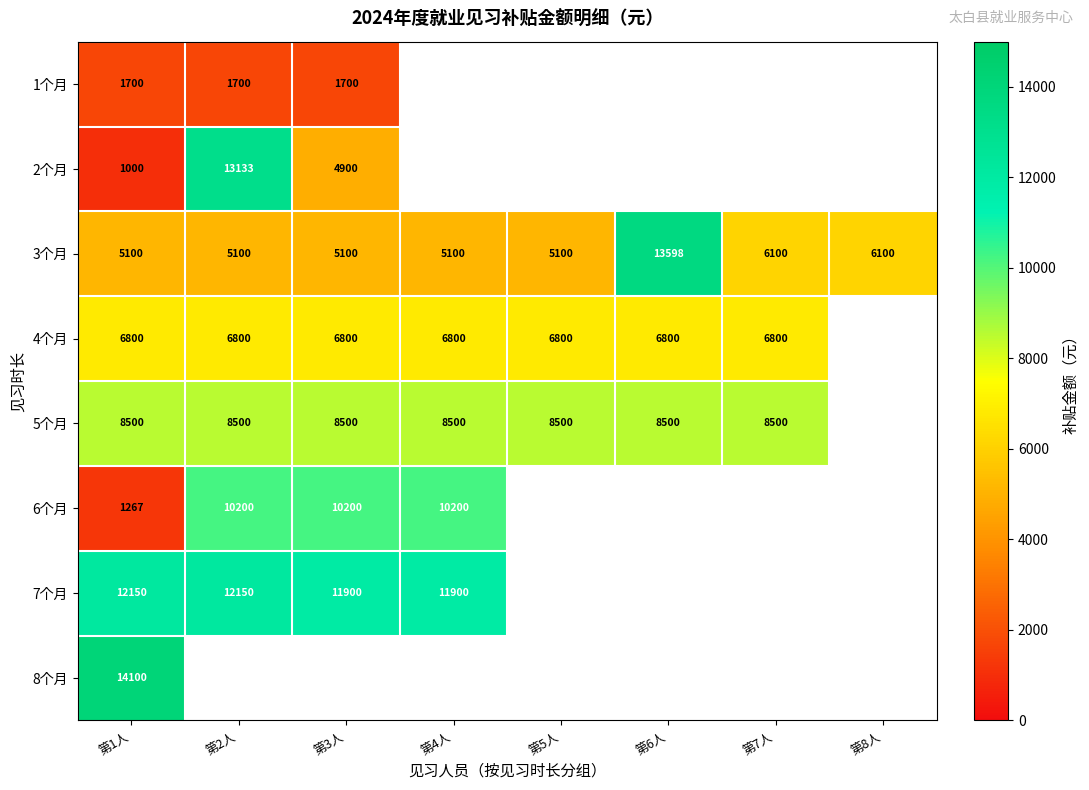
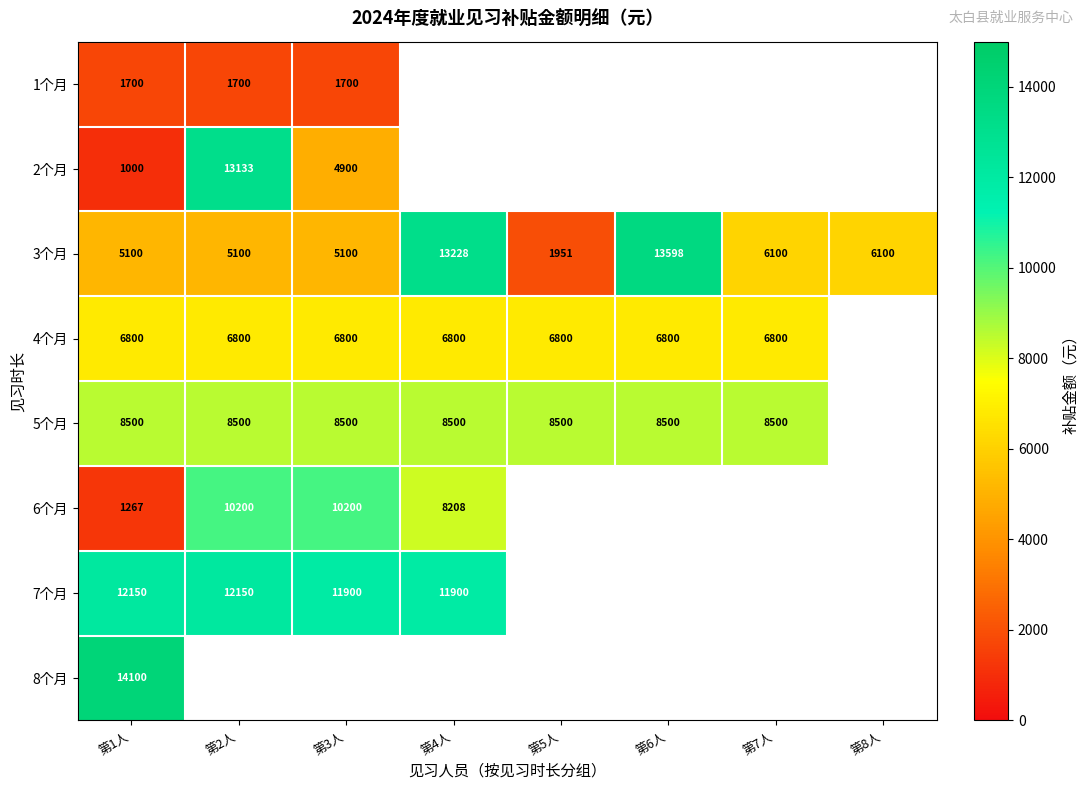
3个月, 第4人: 5100 -> 13228
3个月, 第5人: 5100 -> 1951
6个月, 第4人: 10200 -> 8208
